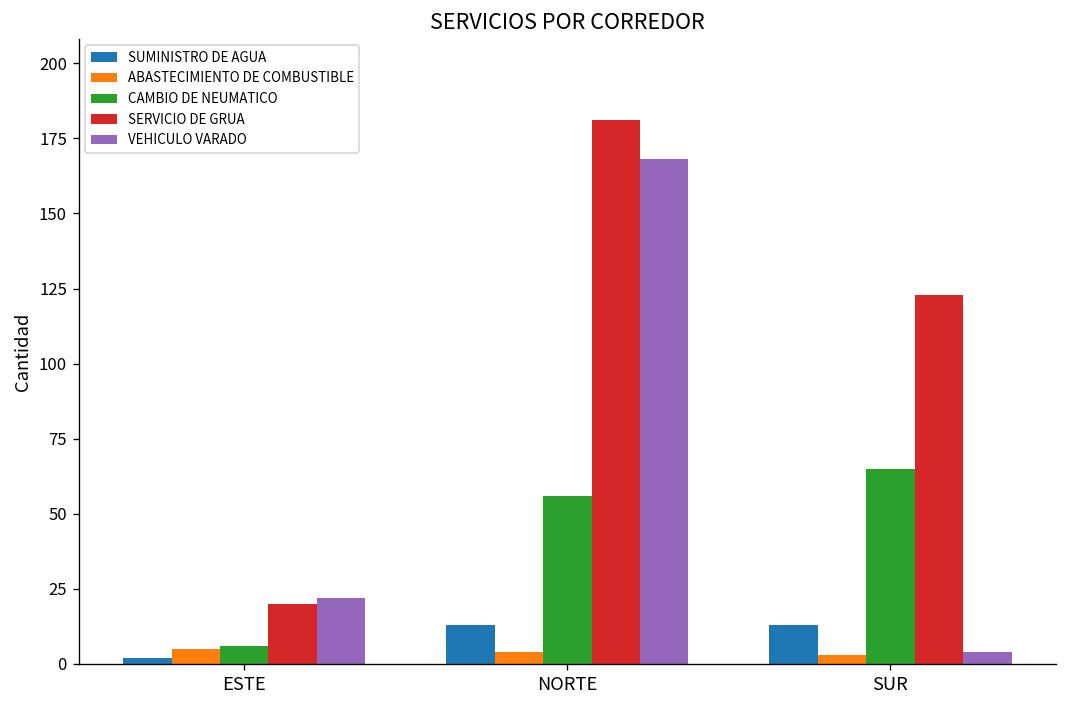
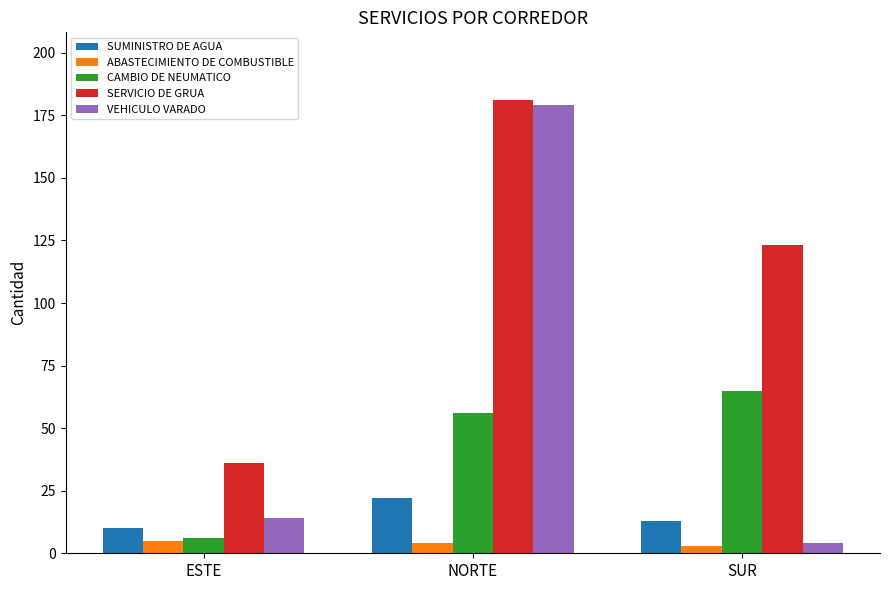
SUMINISTRO DE AGUA, ESTE: 2 -> 10
SERVICIO DE GRUA, ESTE: 20 -> 36
VEHICULO VARADO, ESTE: 22 -> 14
SUMINISTRO DE AGUA, NORTE: 13 -> 22
VEHICULO VARADO, NORTE: 168 -> 179
